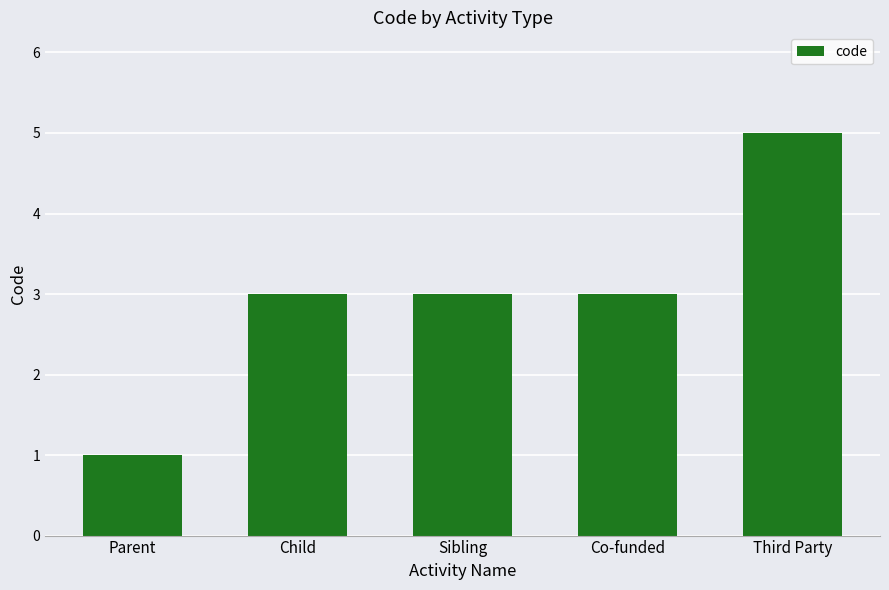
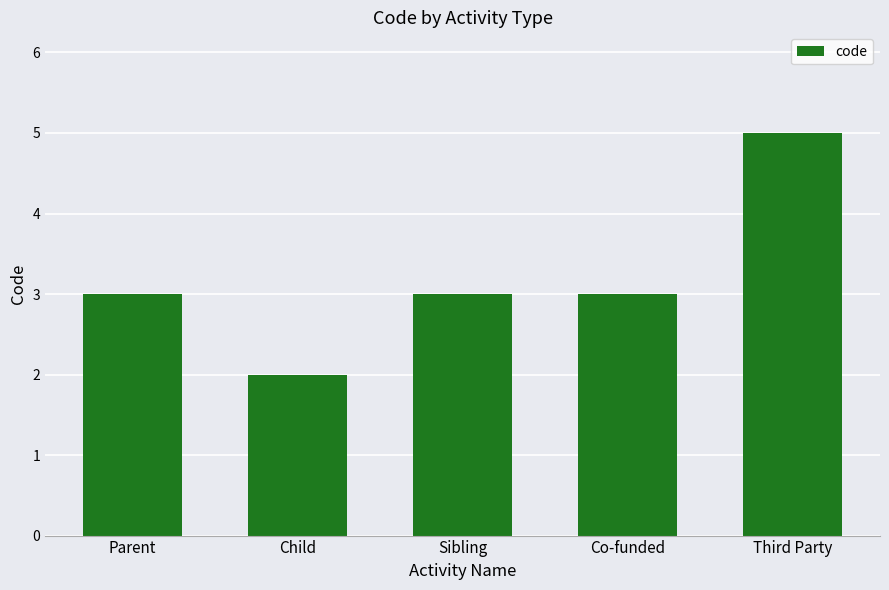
Parent: 1 -> 3
Child: 3 -> 2
